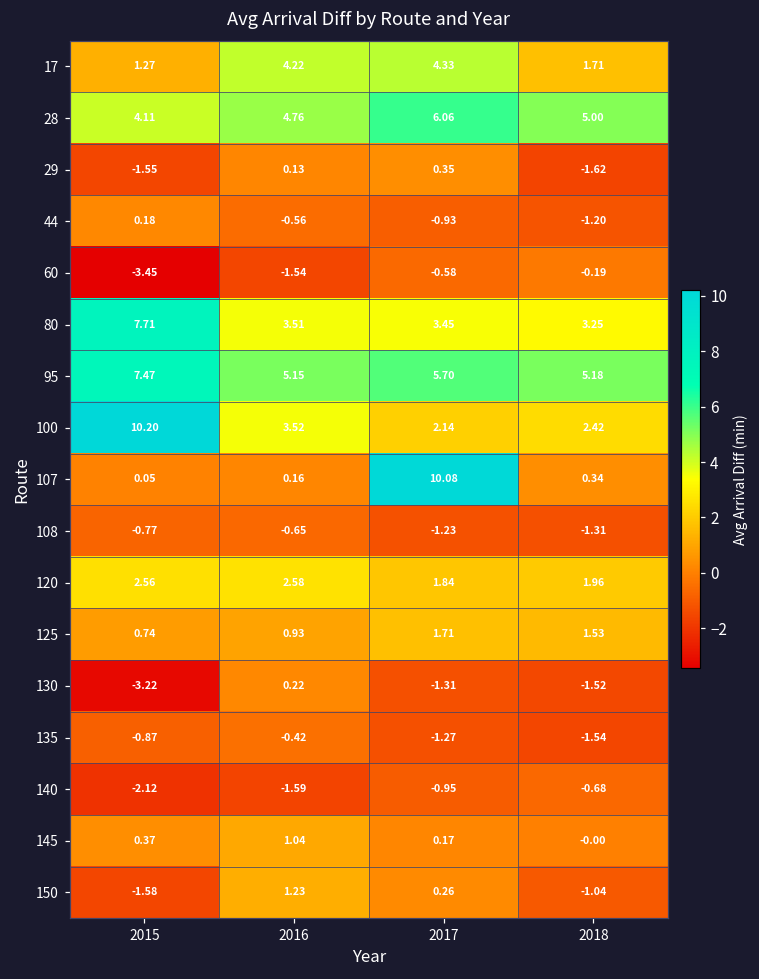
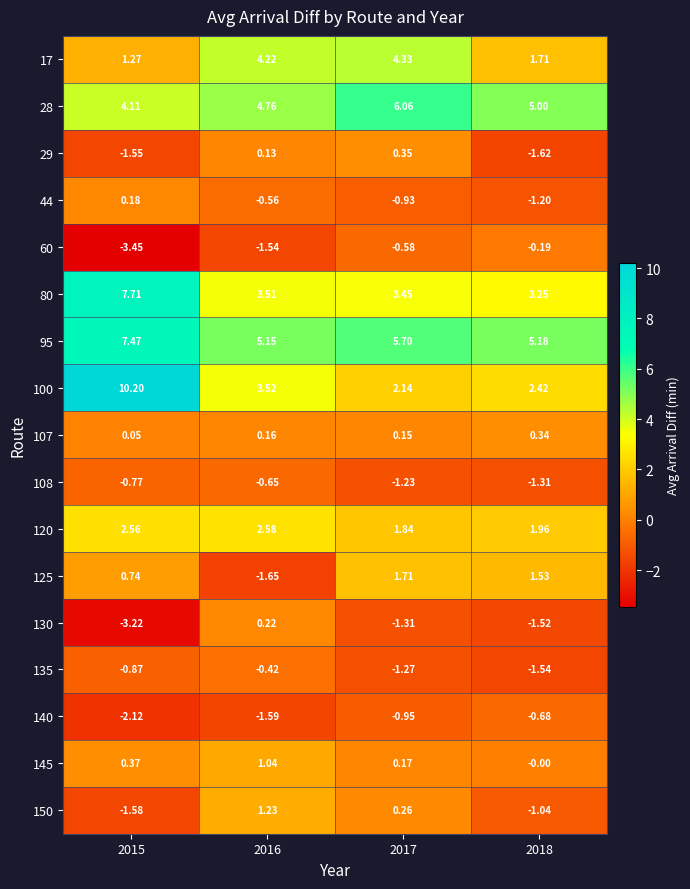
107, 2017: 10.08 -> 0.15
125, 2016: 0.93 -> -1.65
